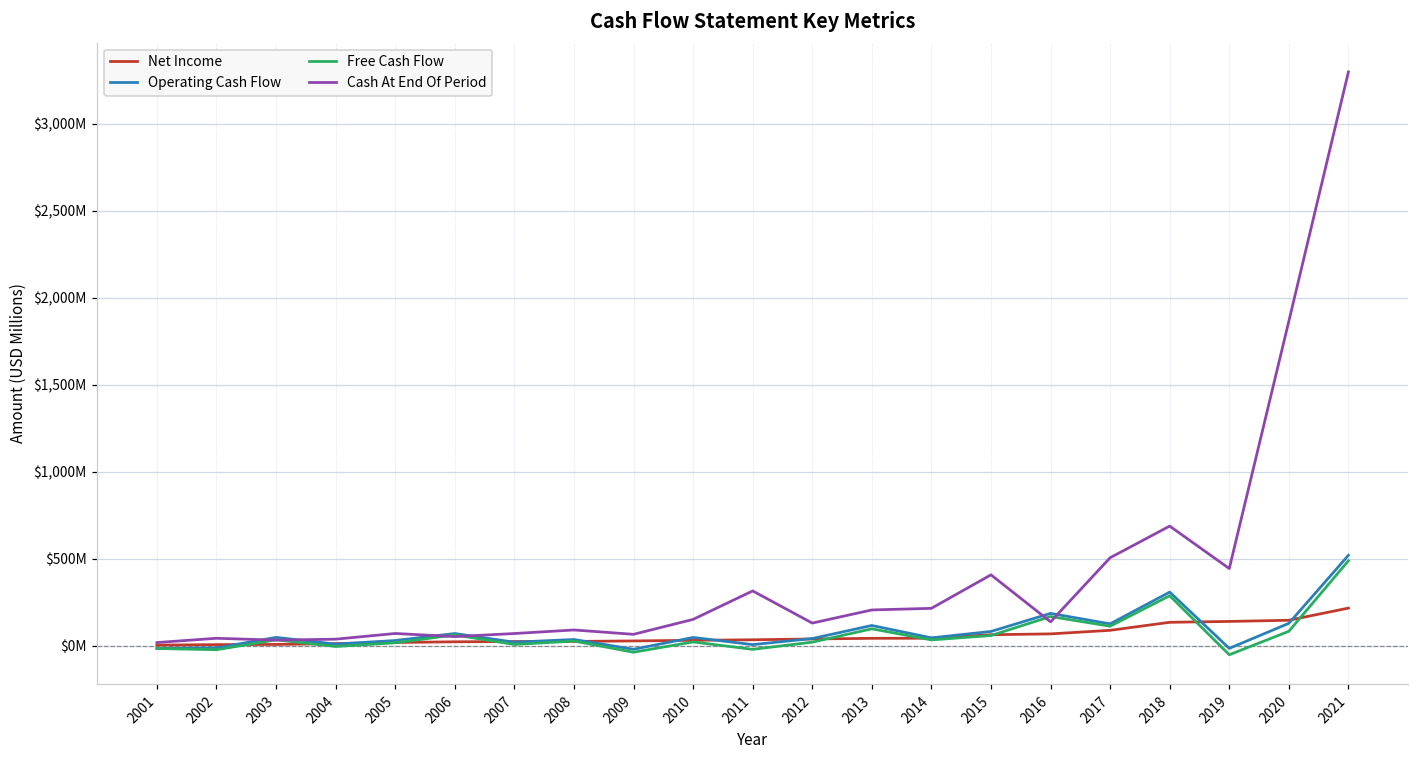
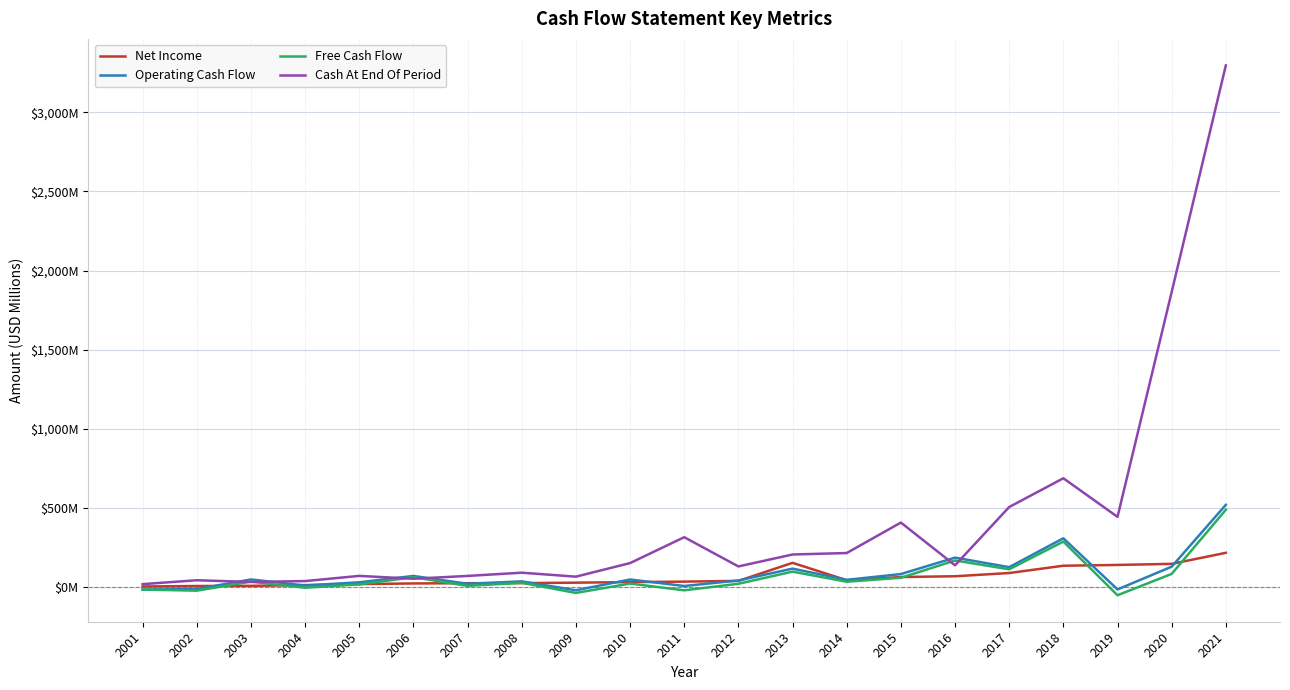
Net Income, 2013: $40,000,000 -> $150,000,000
